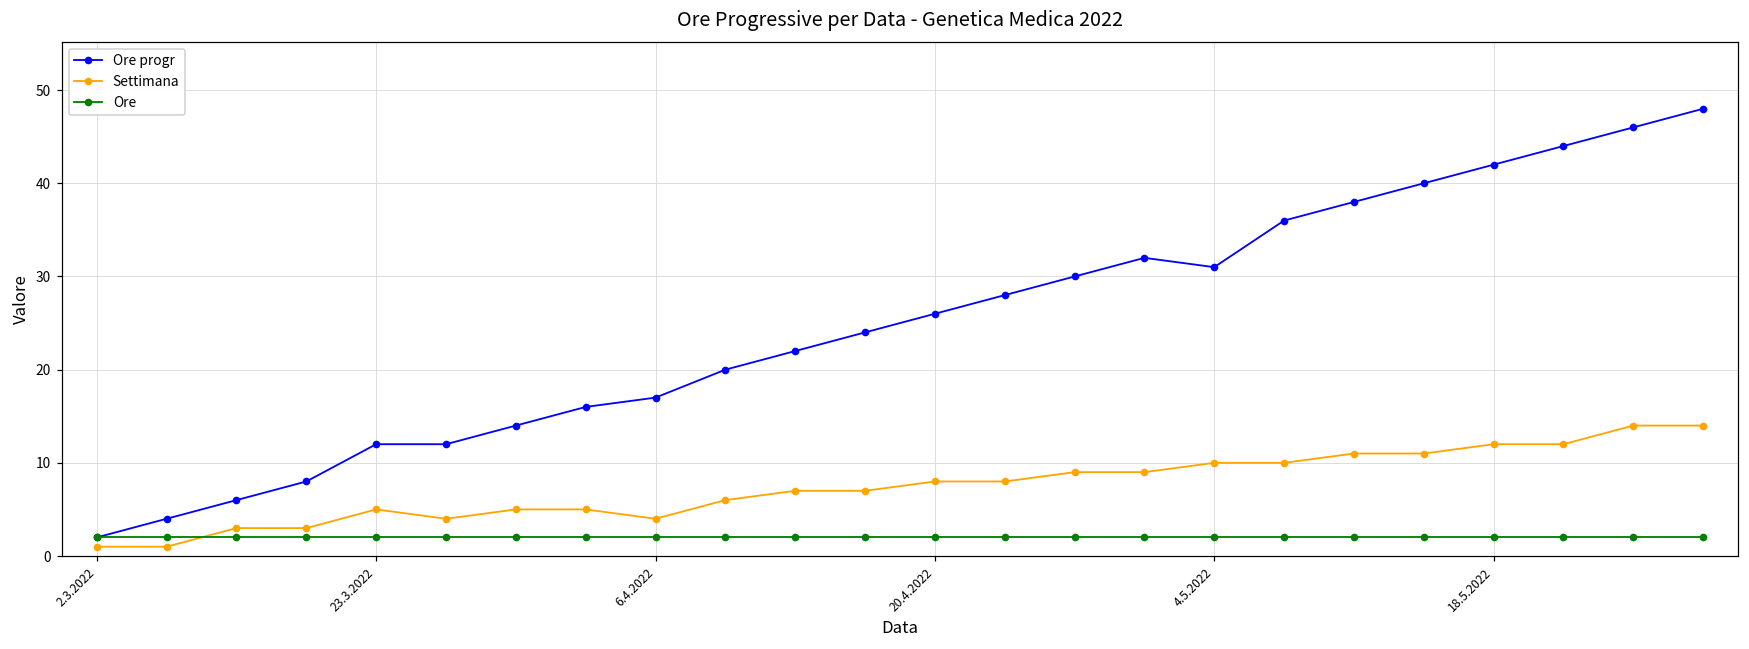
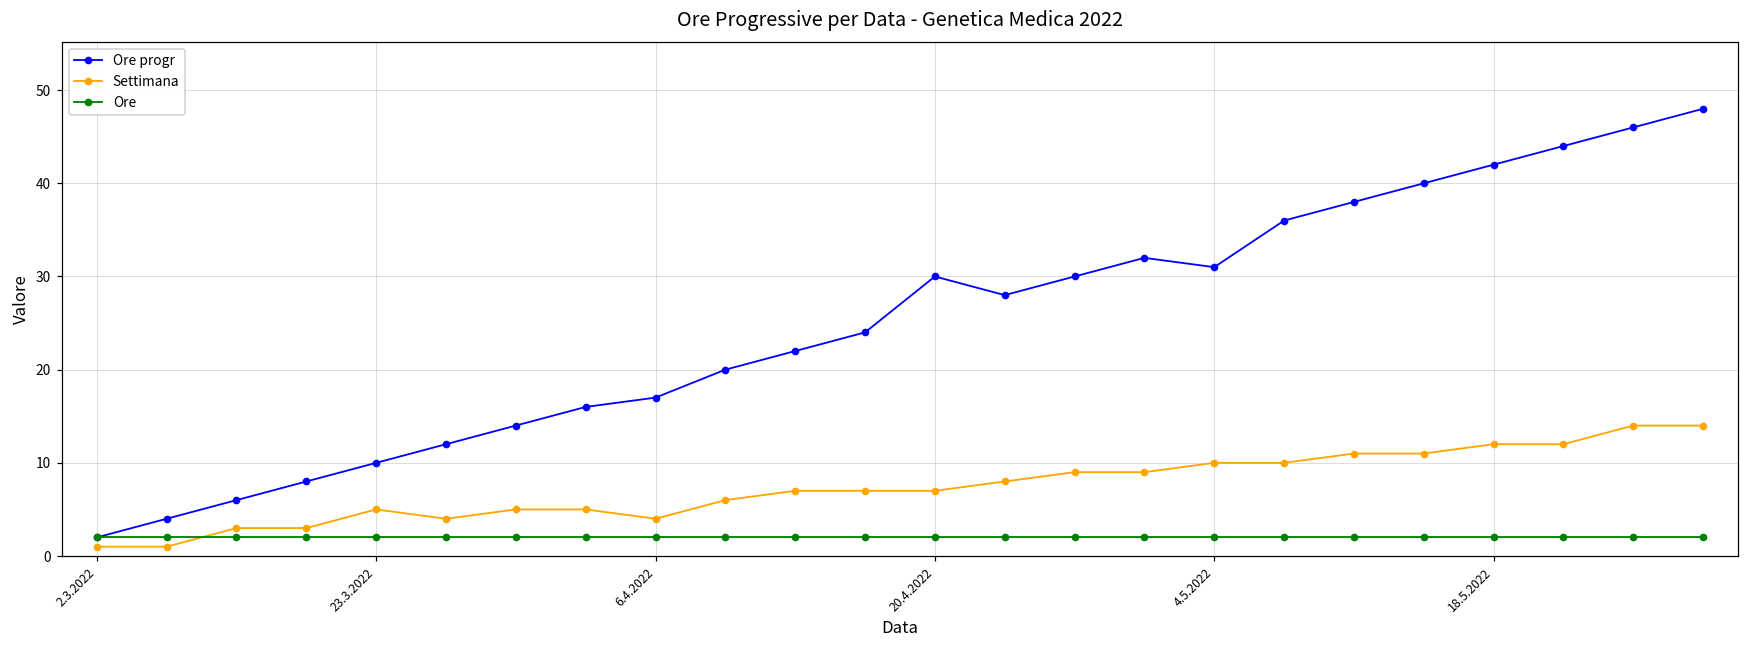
Ore progr, 23.3.2022: 12 -> 10
Ore progr, 20.4.2022: 26 -> 30
Settimana, 20.4.2022: 8 -> 7
